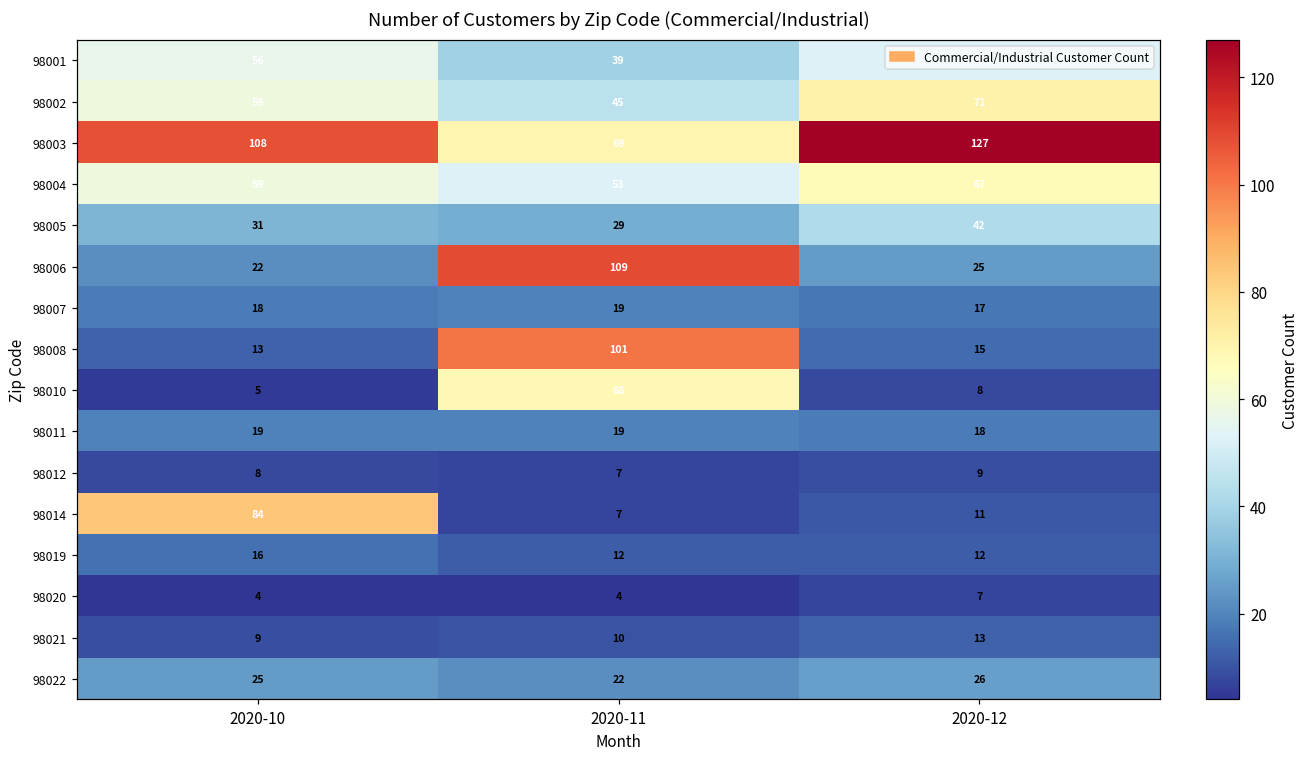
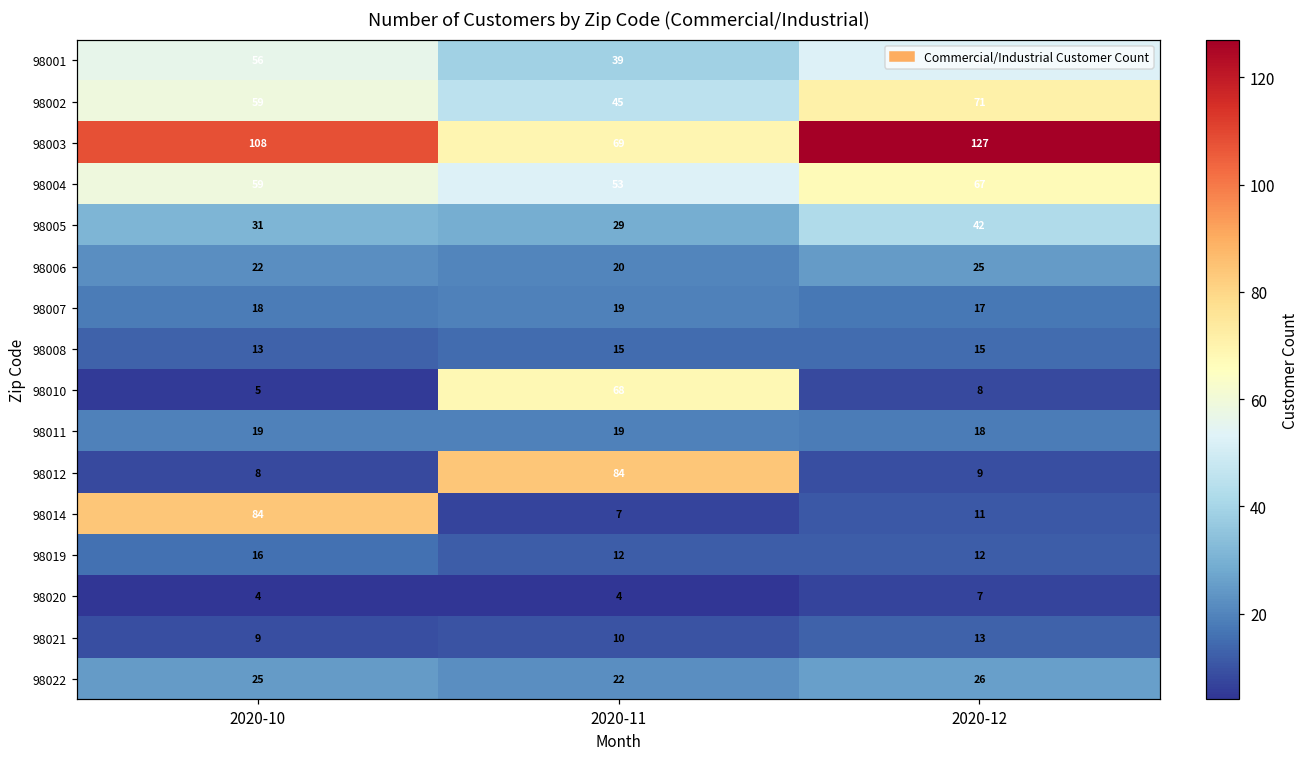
98006, 2020-11: 109 -> 20
98008, 2020-11: 101 -> 15
98012, 2020-11: 7 -> 84
